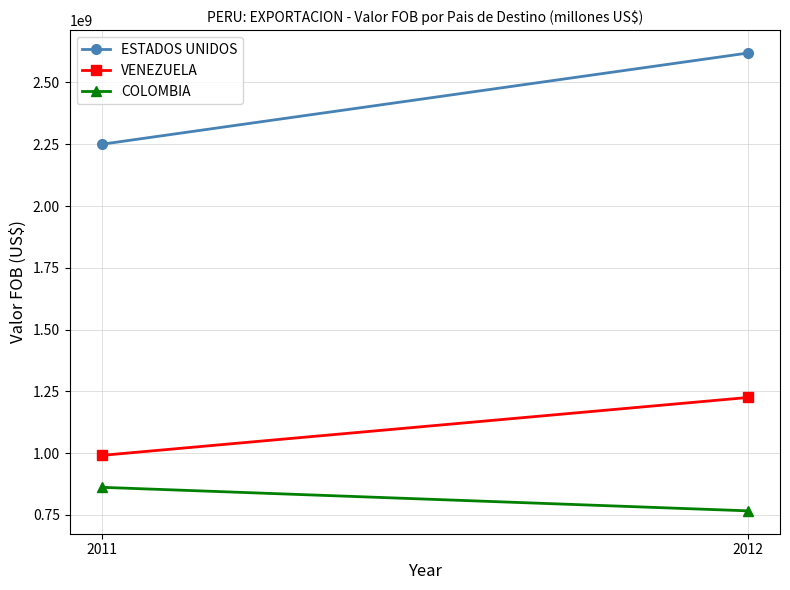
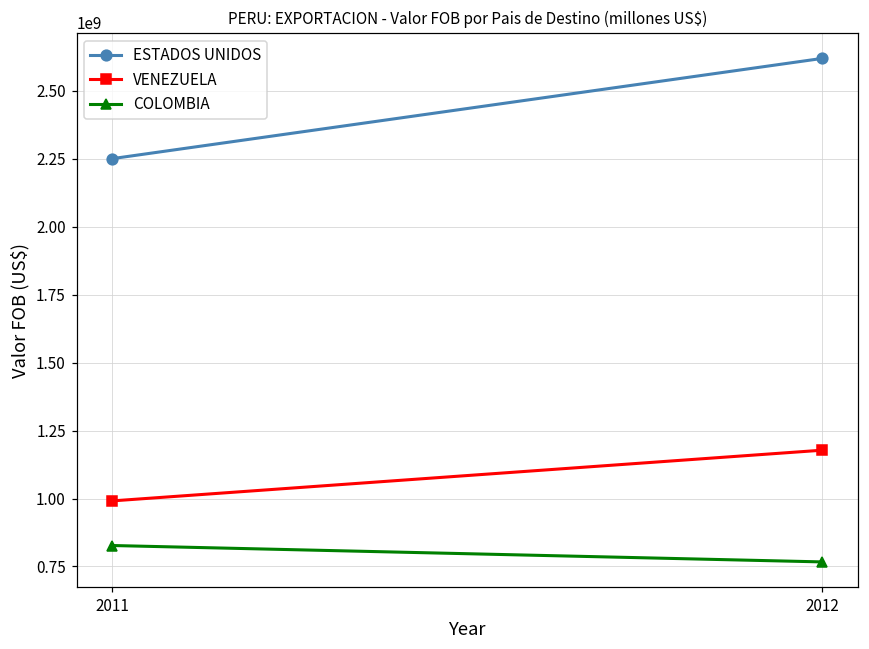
COLOMBIA, 2011: 860000000 -> 830000000
VENEZUELA, 2012: 1230000000 -> 1180000000
